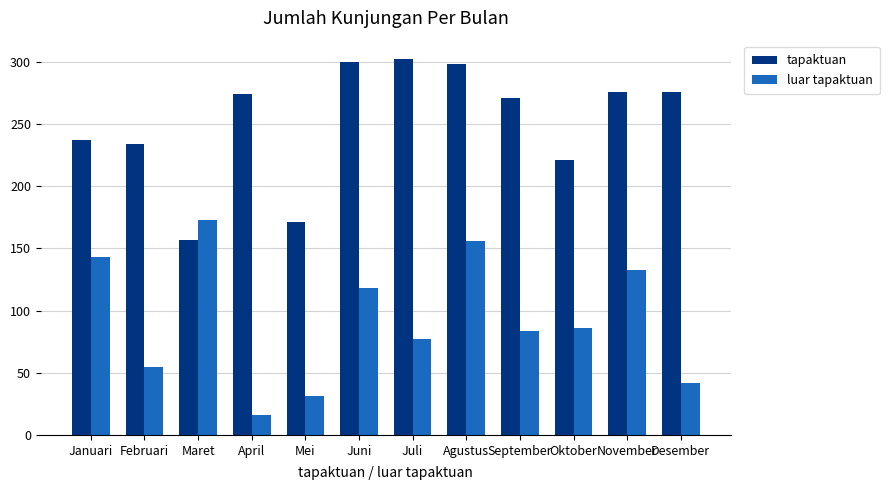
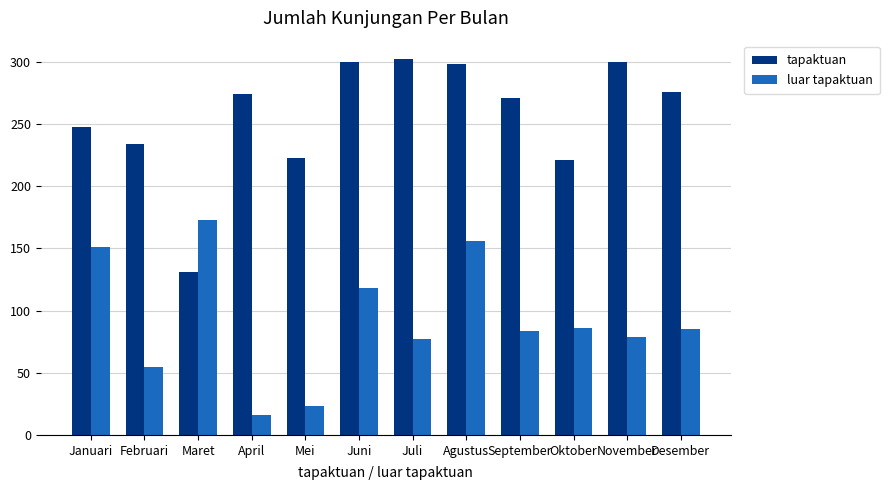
tapaktuan, Januari: 237 -> 248
luar tapaktuan, Januari: 143 -> 151
tapaktuan, Maret: 157 -> 131
tapaktuan, Mei: 171 -> 223
luar tapaktuan, Mei: 31 -> 23
tapaktuan, November: 276 -> 300
luar tapaktuan, November: 133 -> 79
luar tapaktuan, Desember: 42 -> 85
